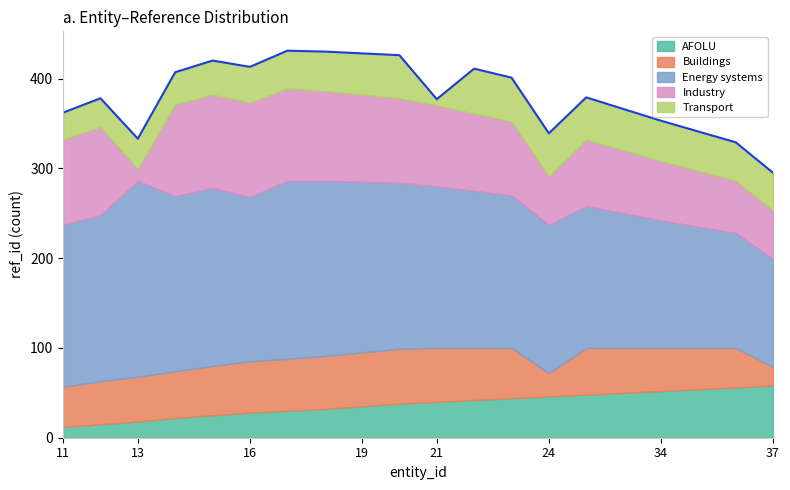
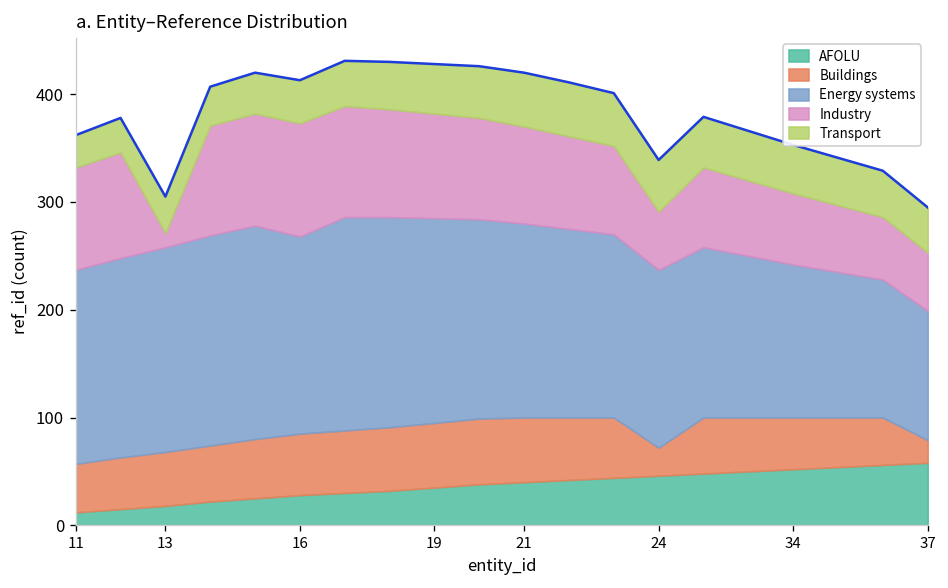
Energy systems, 13: 220 -> 190
Transport, 21: 10 -> 50
